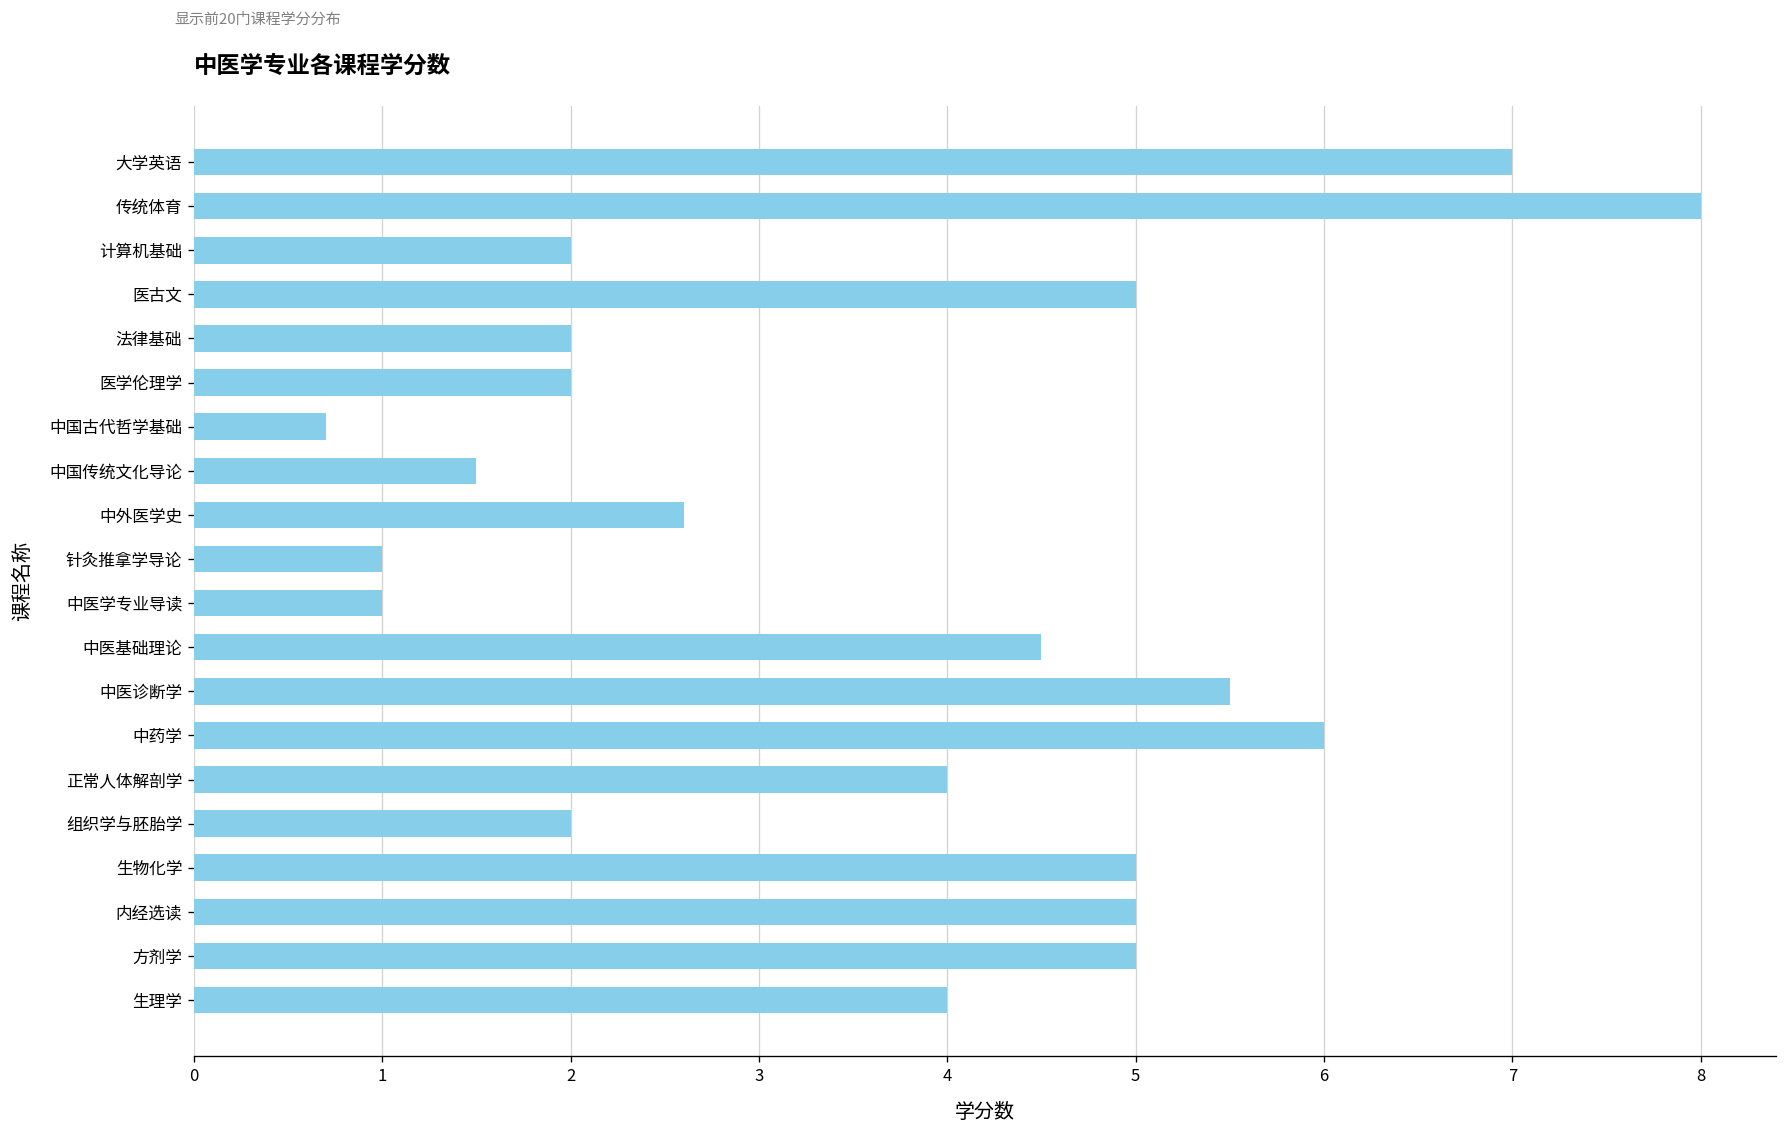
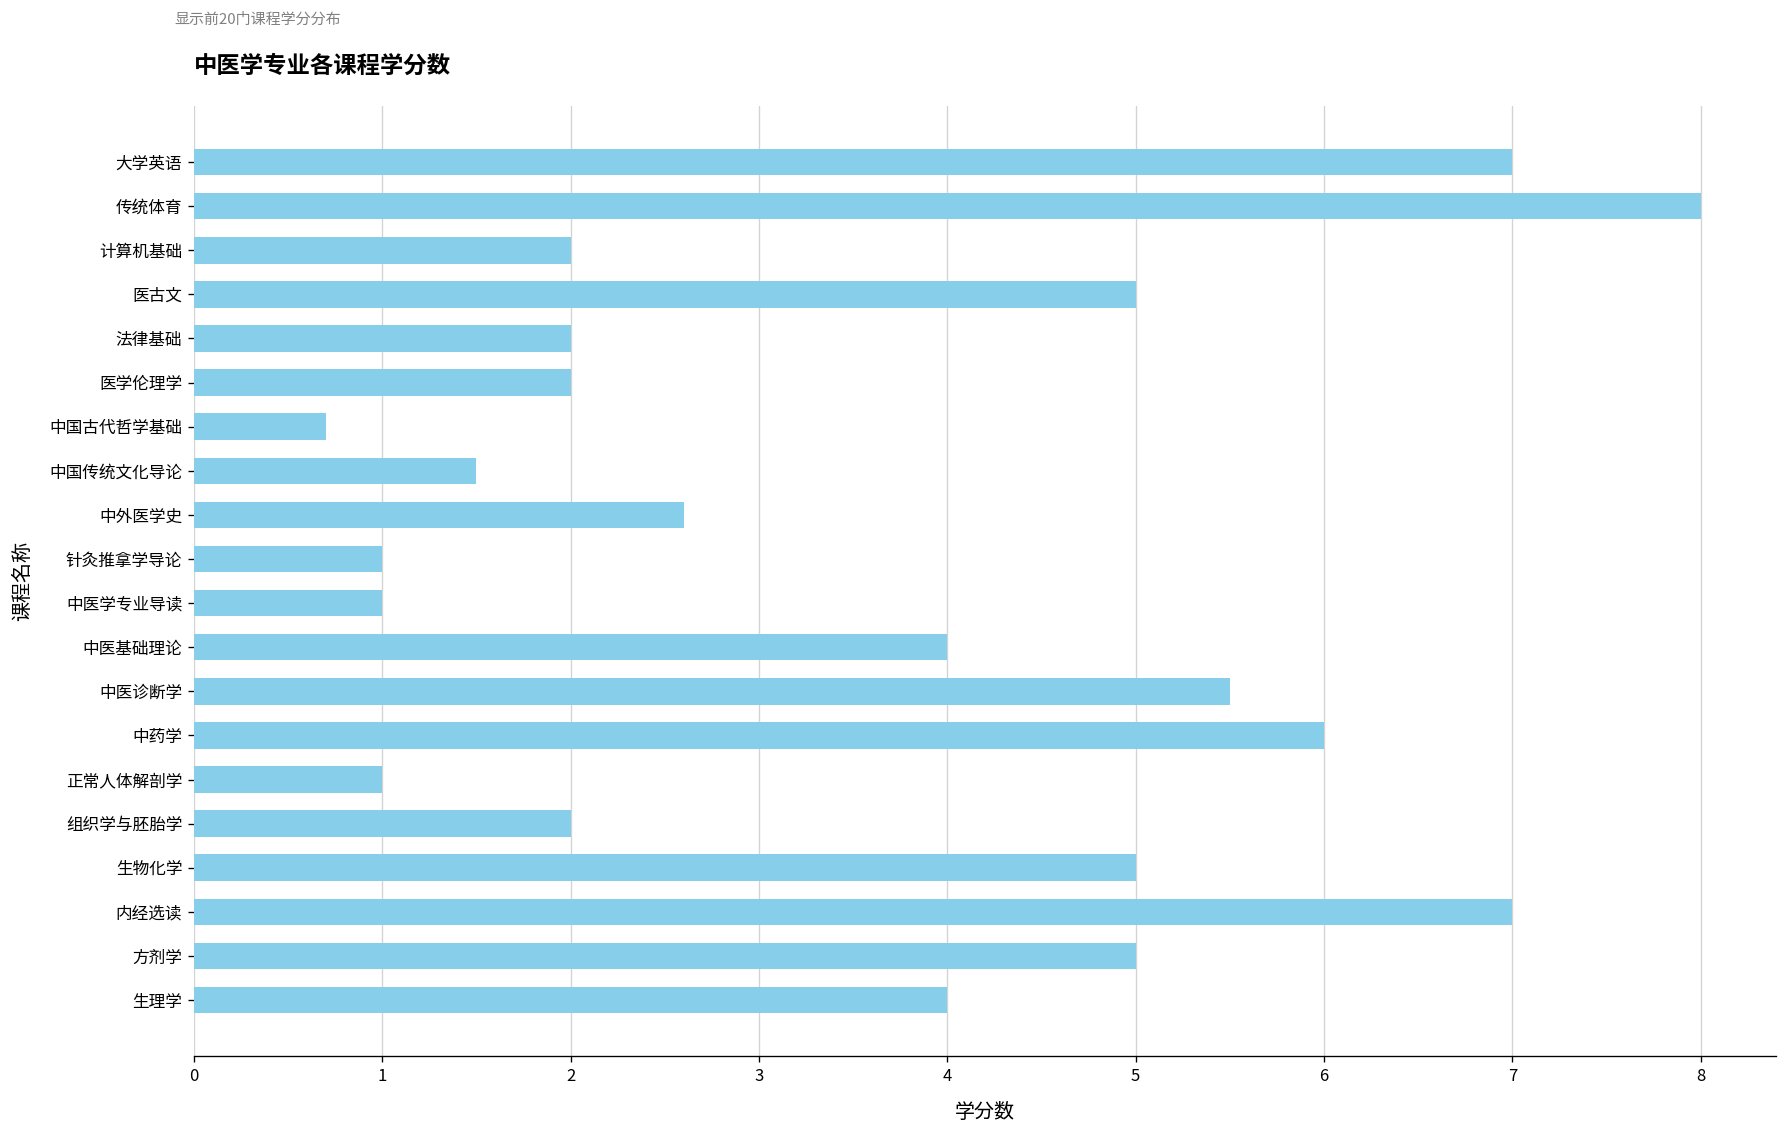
中医基础理论: 4.5 -> 4.0
正常人体解剖学: 4 -> 1
内经选读: 5 -> 7
